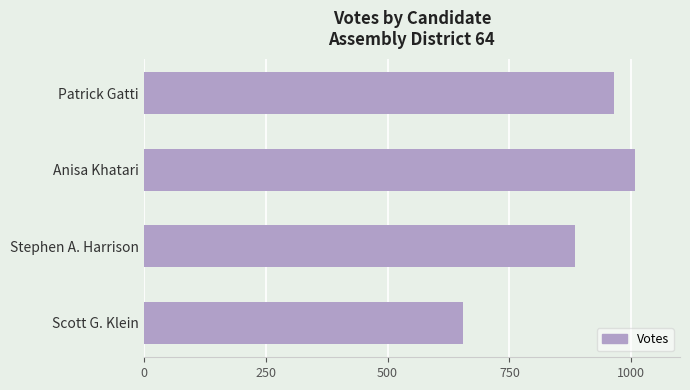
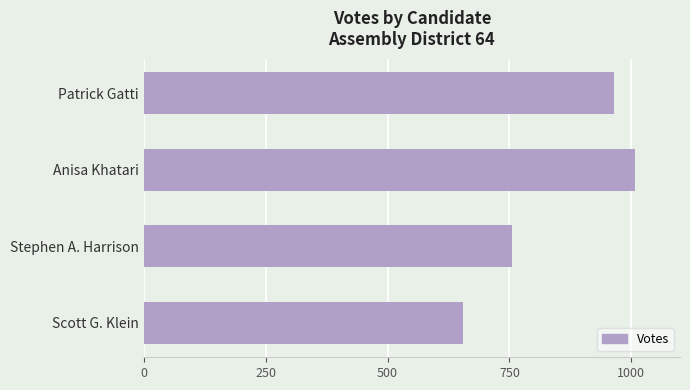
Stephen A. Harrison: 890 -> 760
